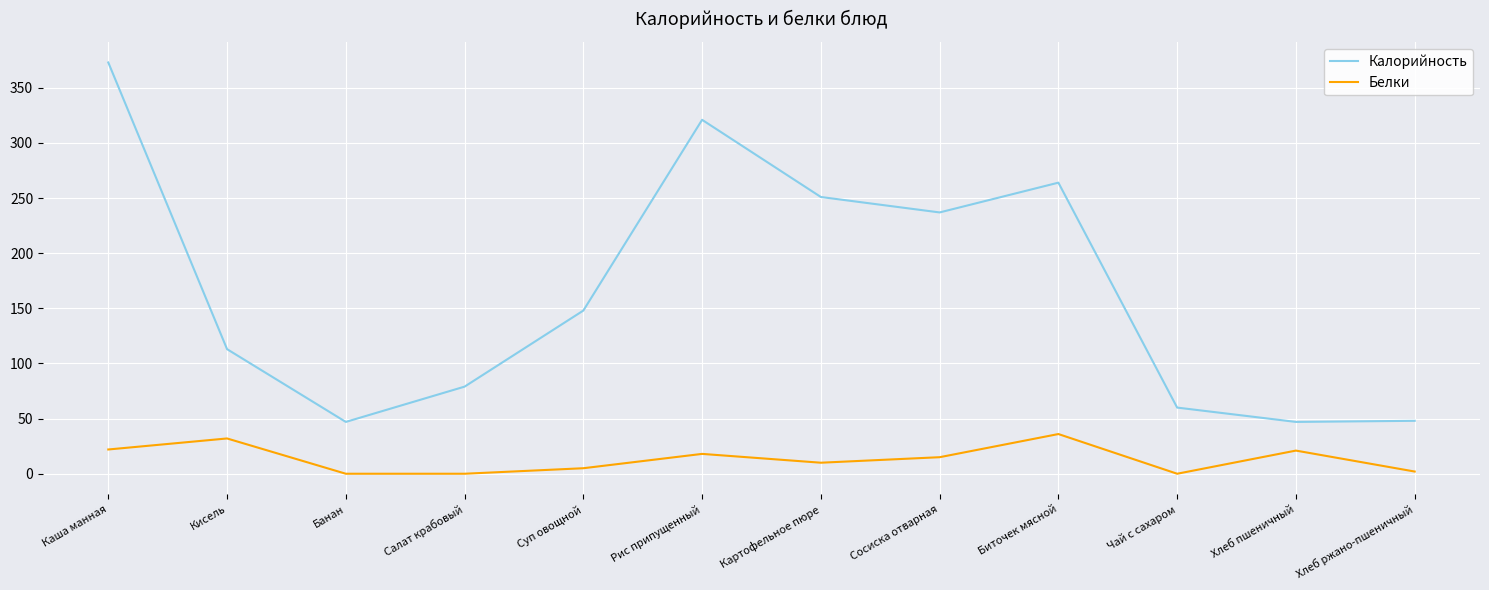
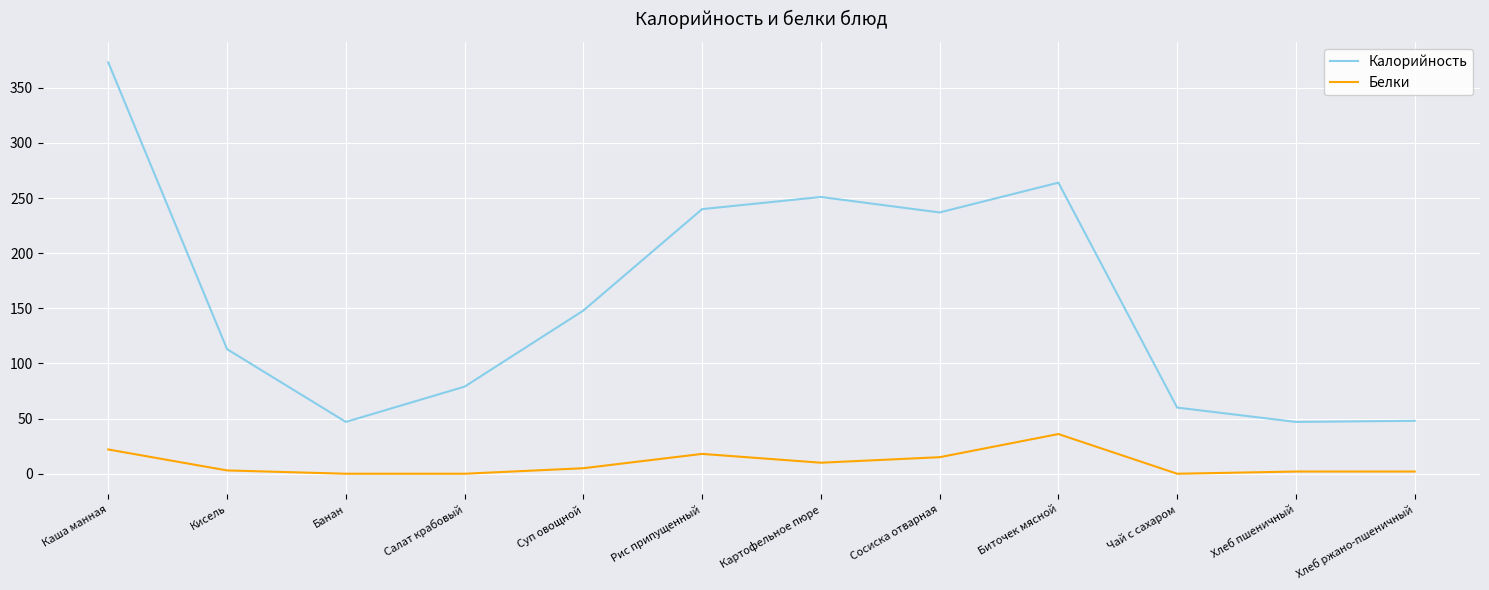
Белки, Кисель: 32 -> 3
Калорийность, Рис припущенный: 321 -> 240
Белки, Хлеб пшеничный: 21 -> 2
